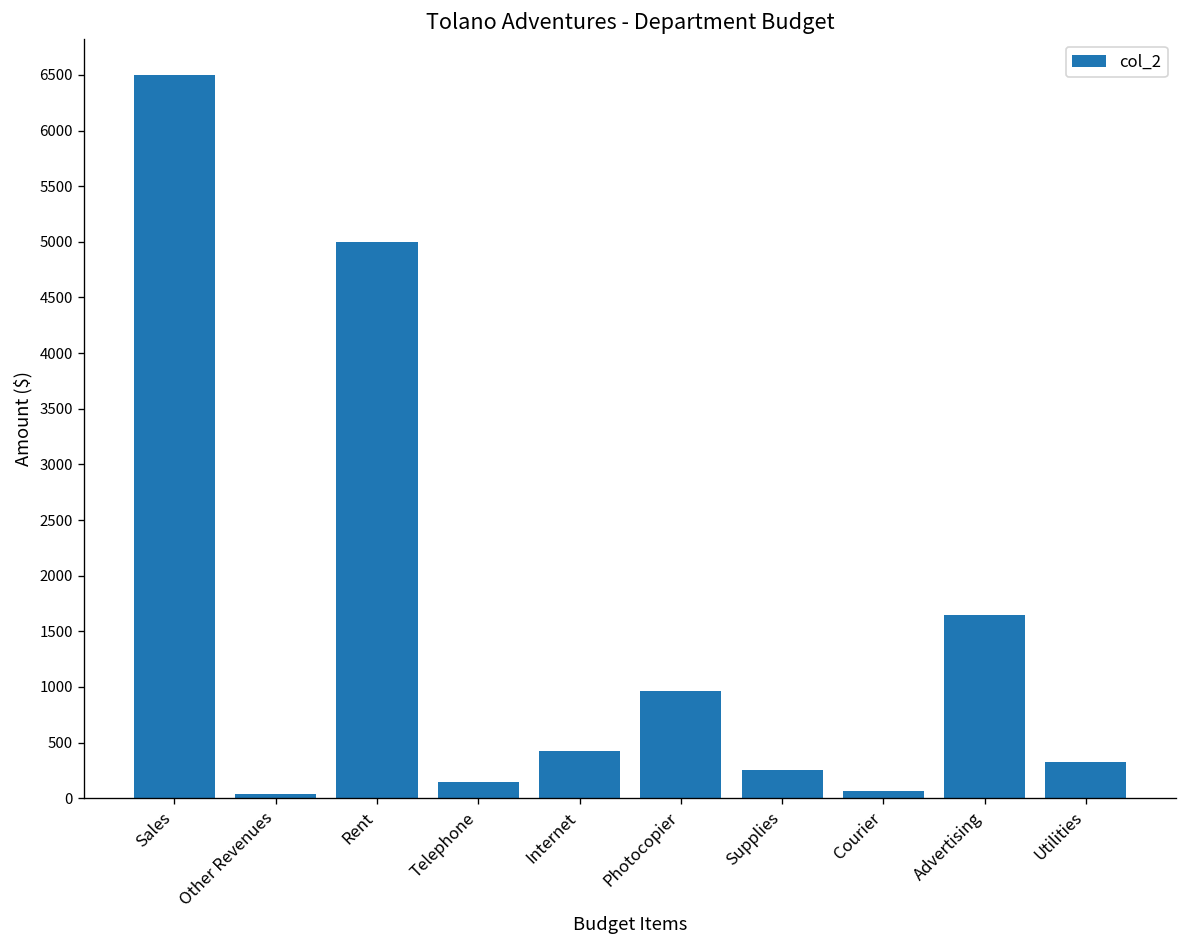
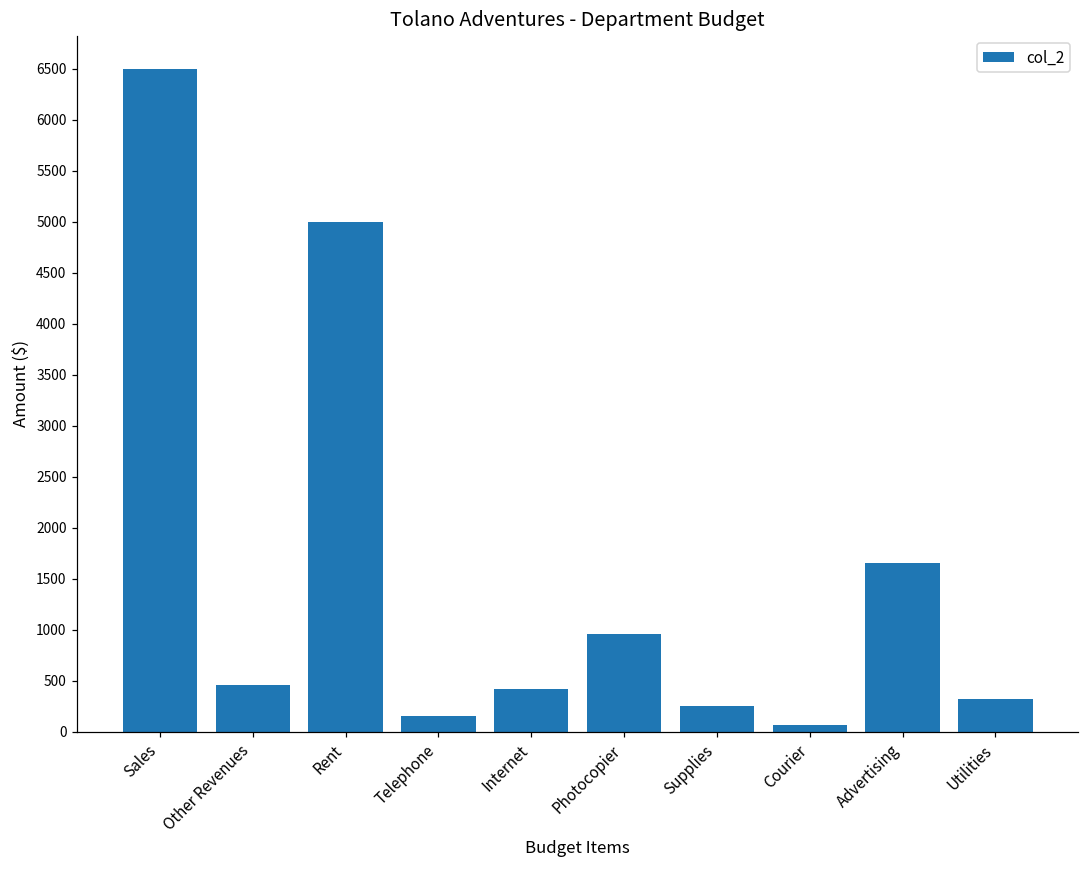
Other Revenues: 0 -> 500
